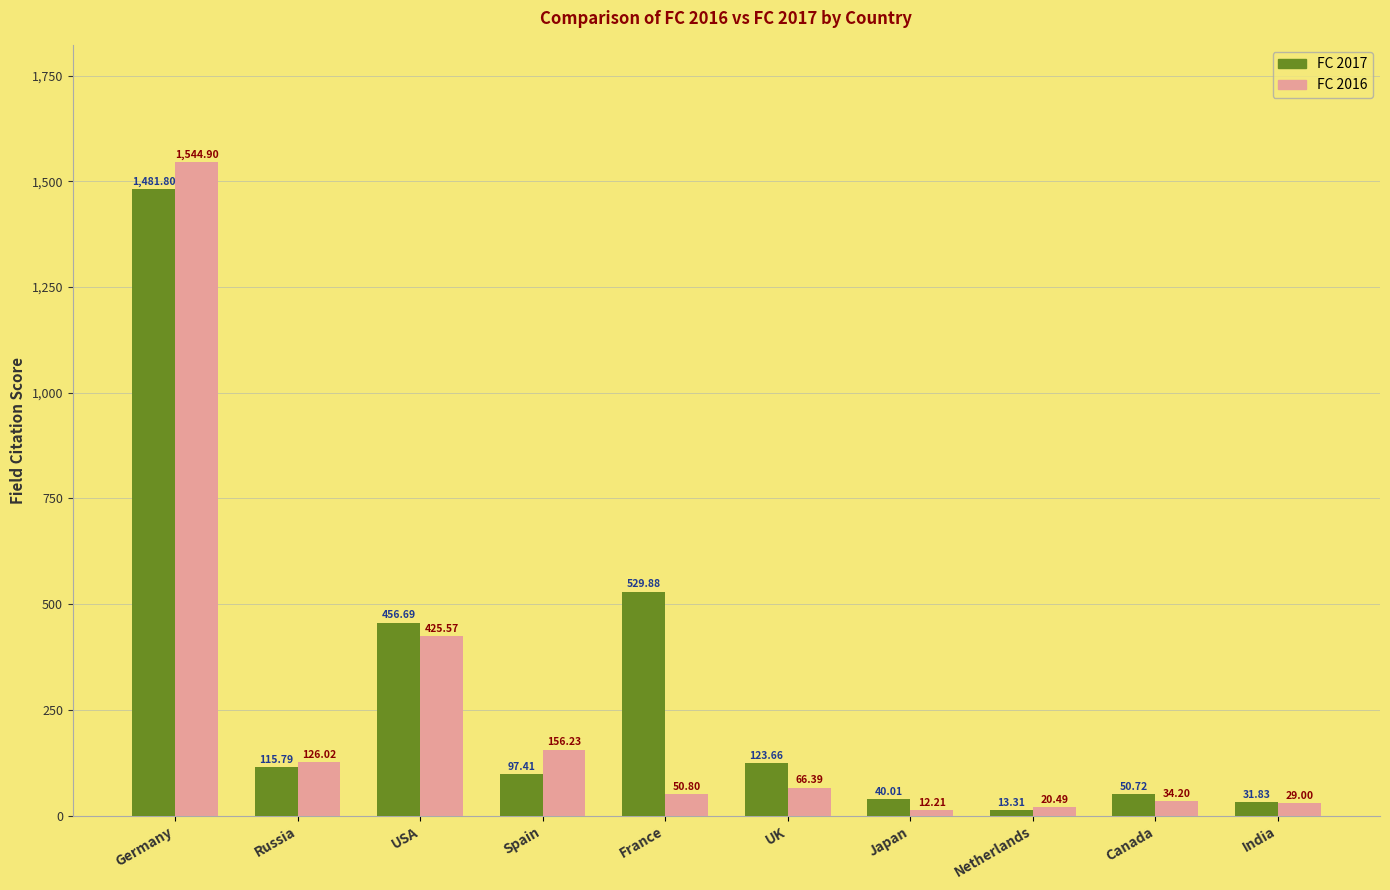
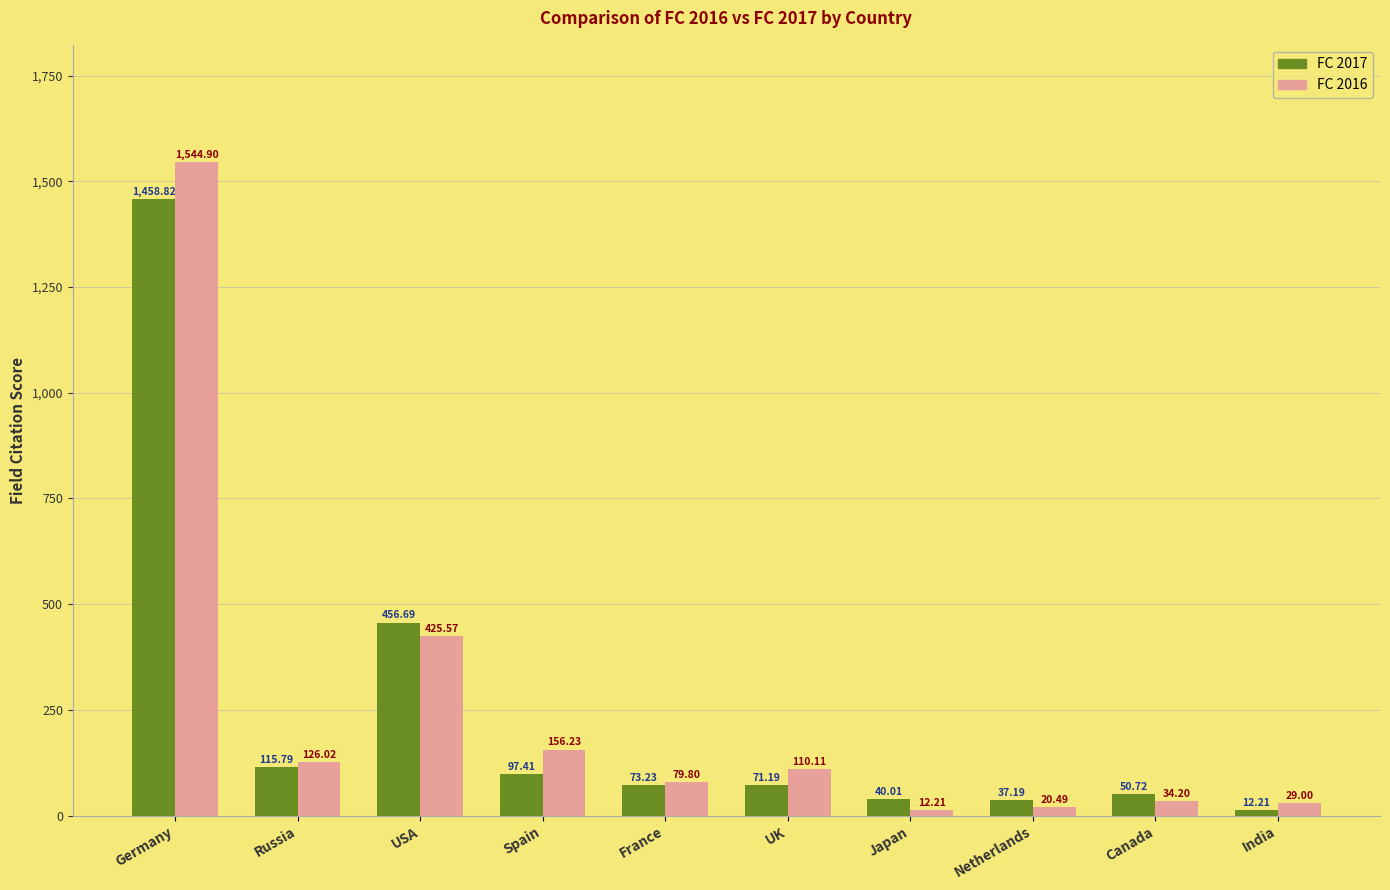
FC 2017, Germany: 1,481.80 -> 1,458.82
FC 2017, France: 529.88 -> 73.23
FC 2016, France: 50.80 -> 79.80
FC 2017, UK: 123.66 -> 71.19
FC 2016, UK: 66.39 -> 110.11
FC 2017, Netherlands: 13.31 -> 37.19
FC 2017, India: 31.83 -> 12.21
